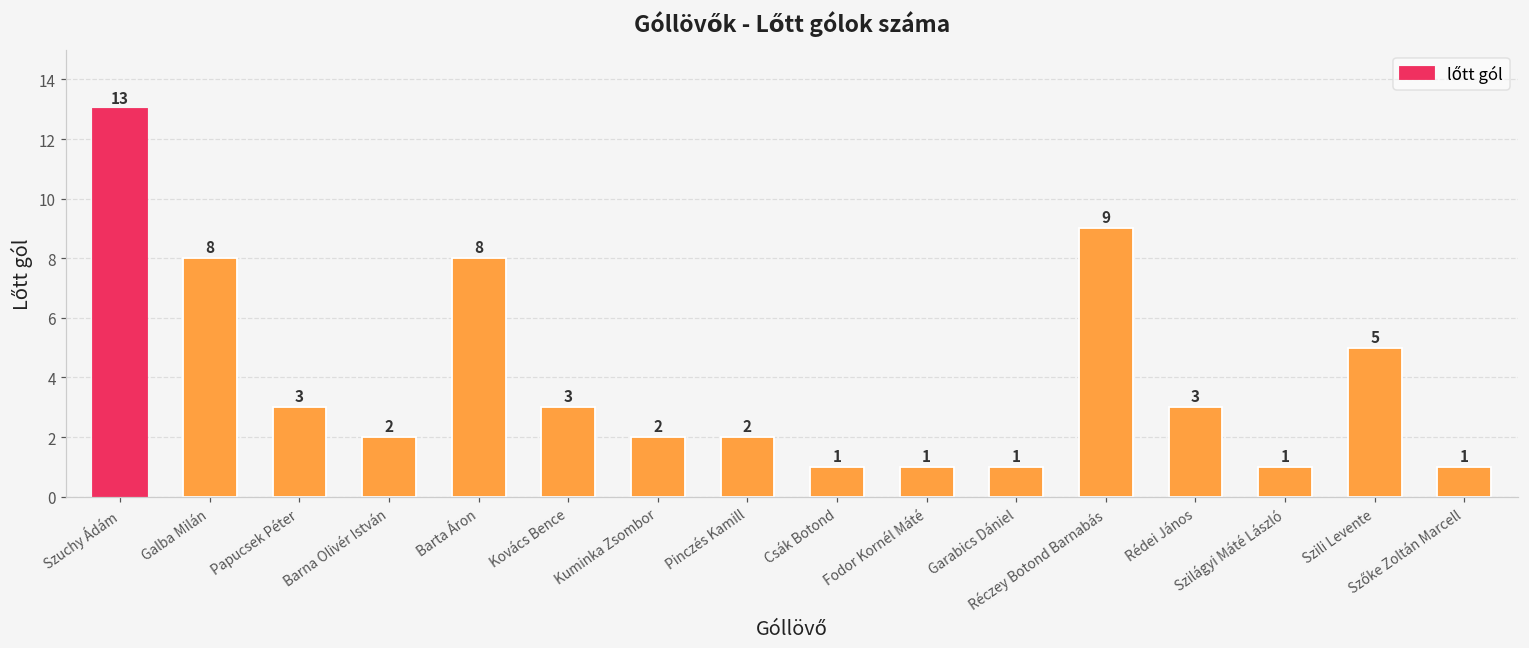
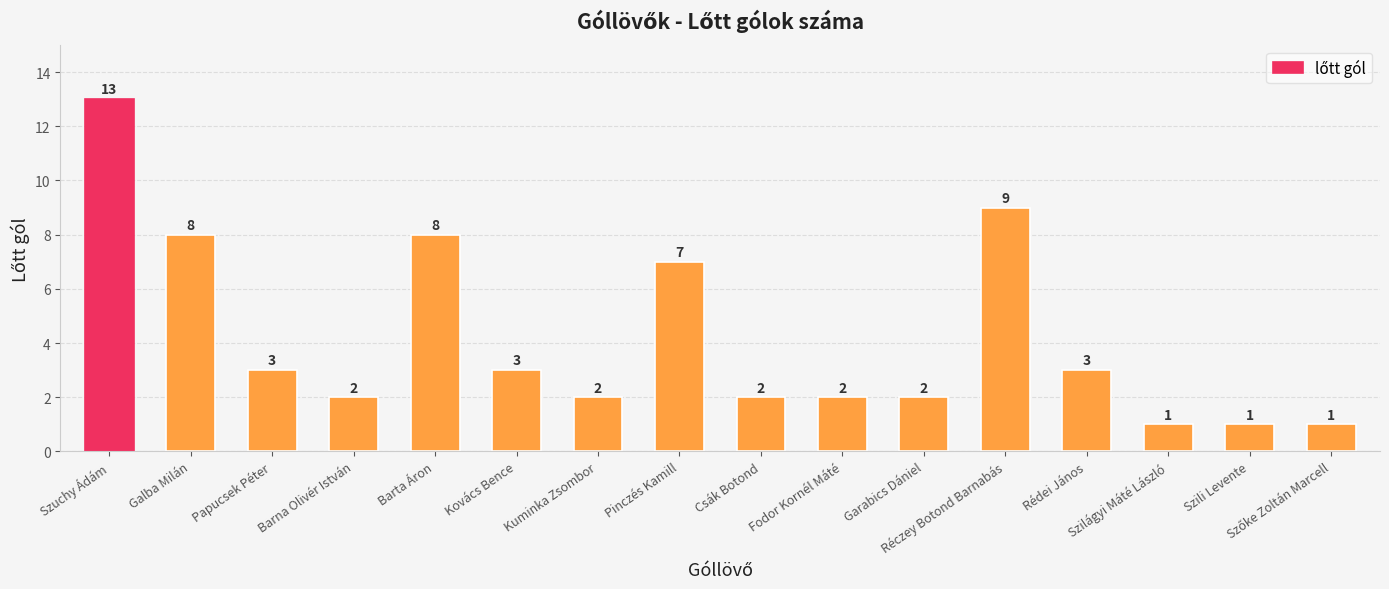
Pinczés Kamill: 2 -> 7
Csák Botond: 1 -> 2
Fodor Kornél Máté: 1 -> 2
Garabics Dániel: 1 -> 2
Szili Levente: 5 -> 1
